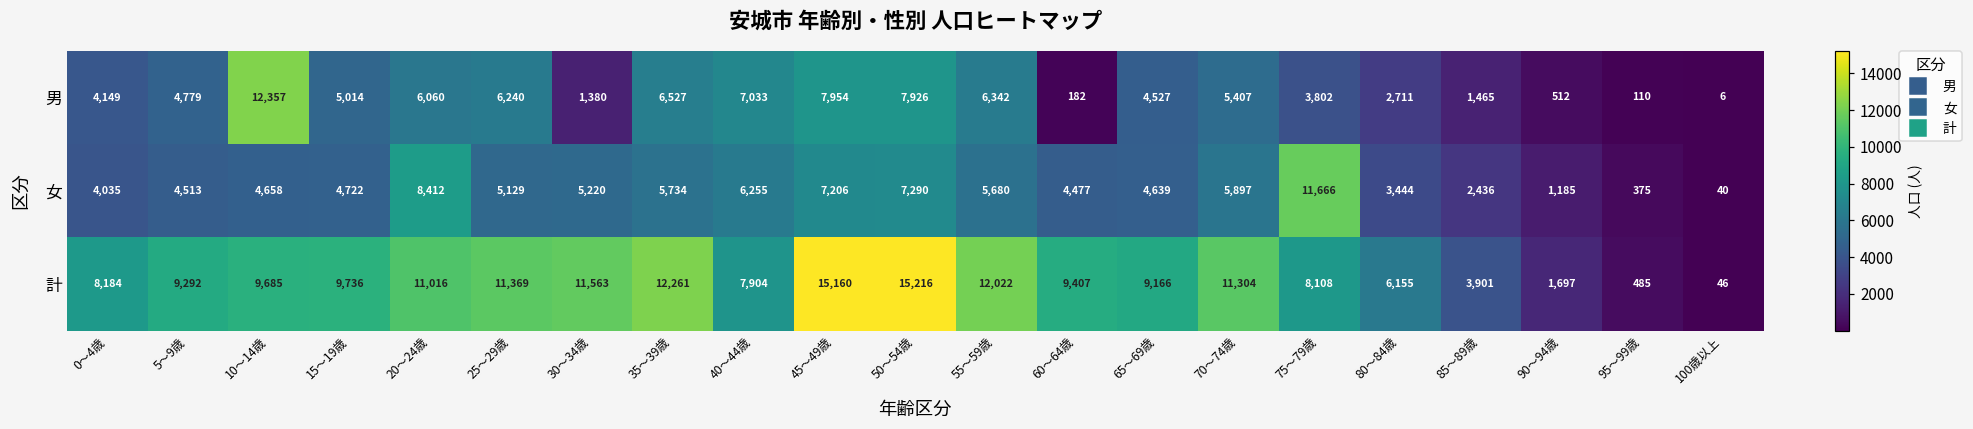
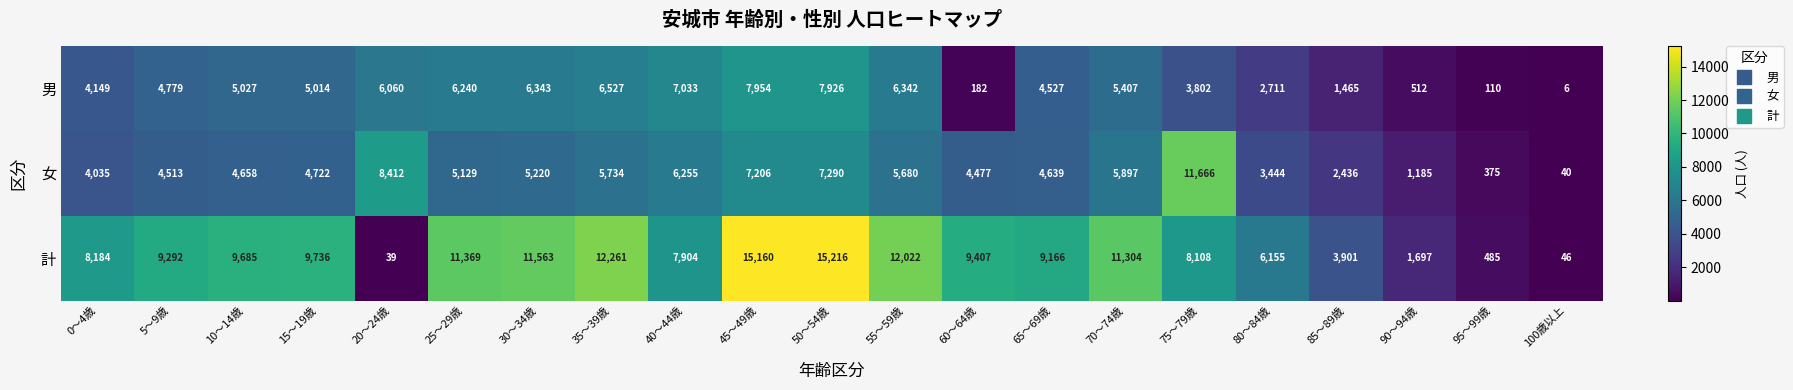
男, 10～14歳: 12,357 -> 5,027
男, 30～34歳: 1,380 -> 6,343
計, 20～24歳: 11,016 -> 39
